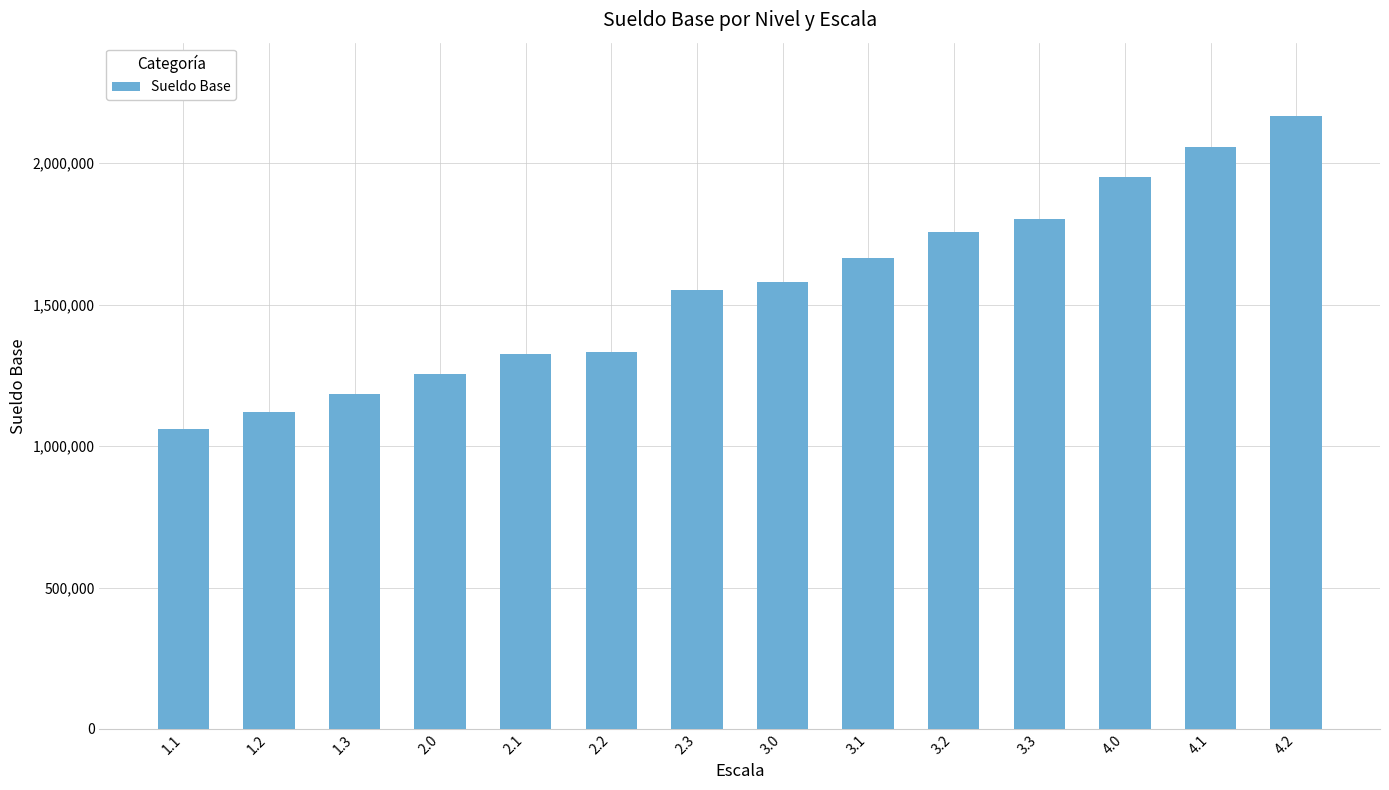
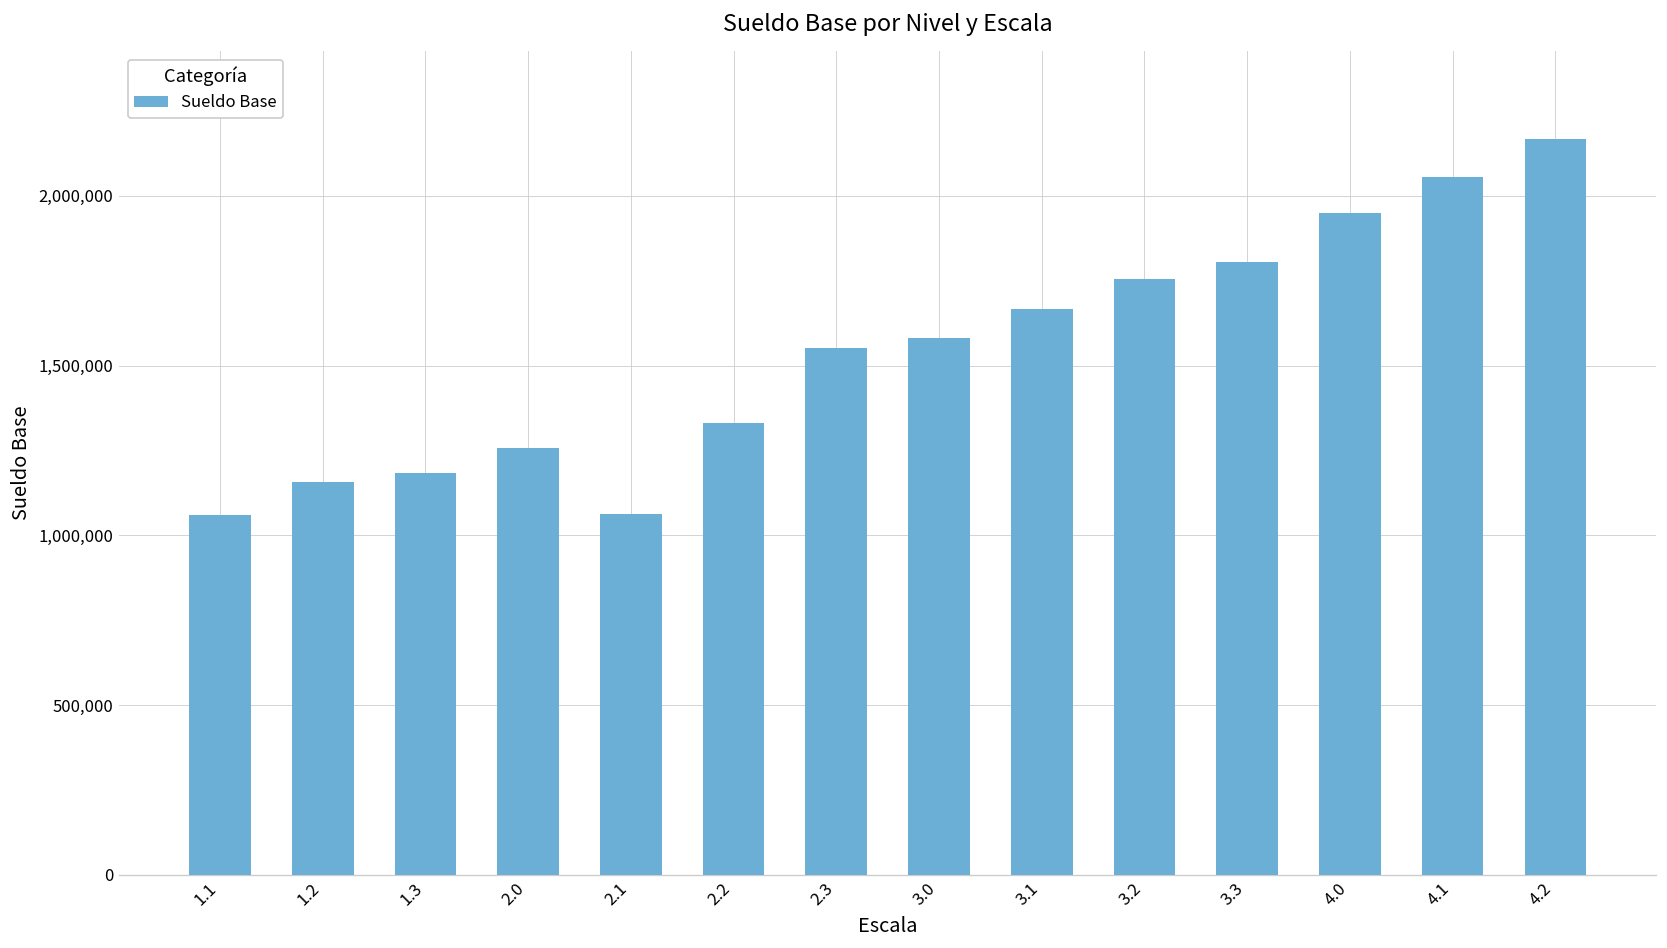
1.2: 1,120,000 -> 1,160,000
2.1: 1,330,000 -> 1,060,000
